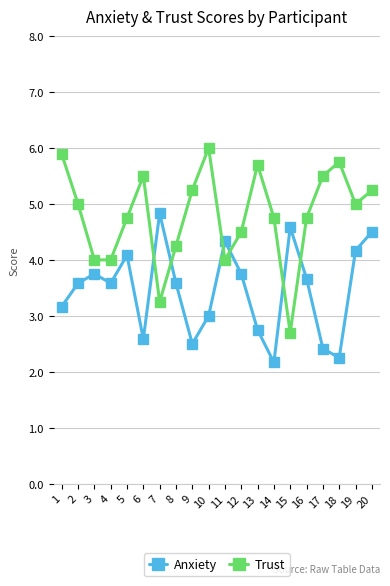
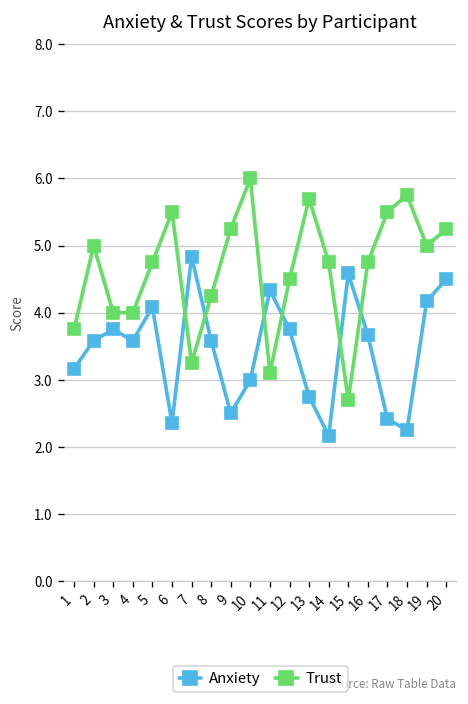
Trust, 1: 5.9 -> 3.8
Anxiety, 6: 2.6 -> 2.4
Trust, 11: 4.0 -> 3.1
